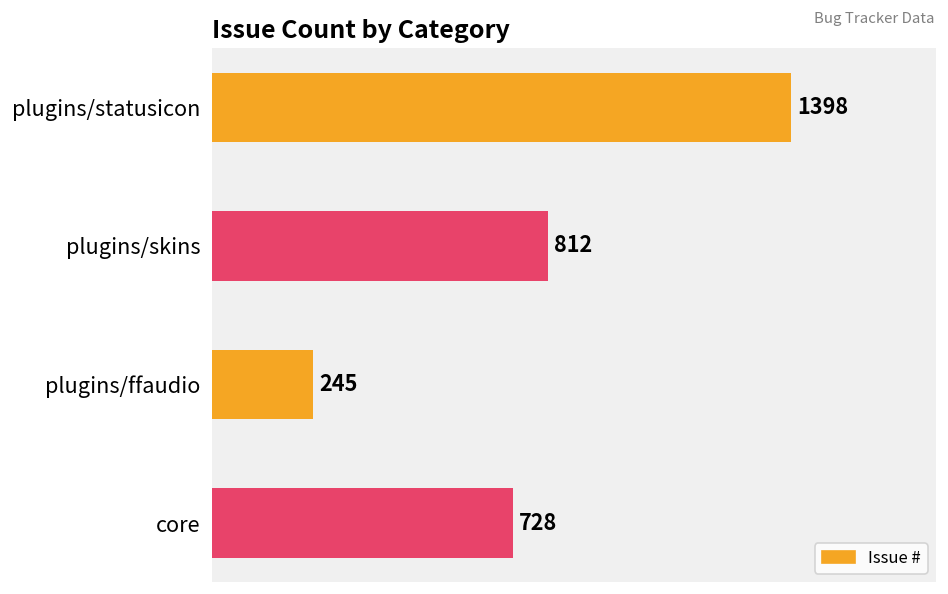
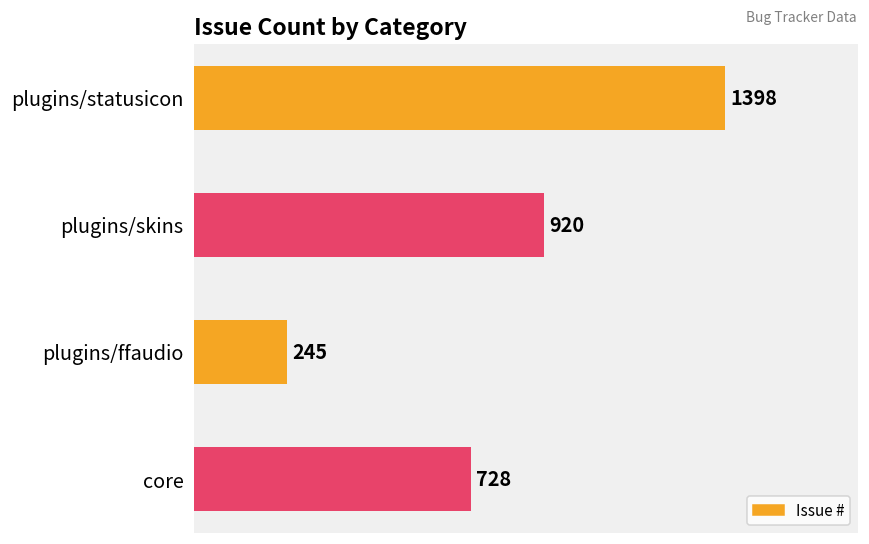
plugins/skins: 812 -> 920
